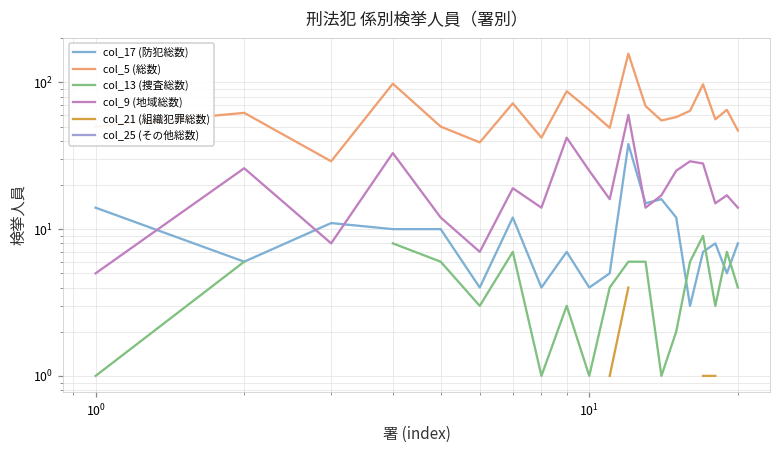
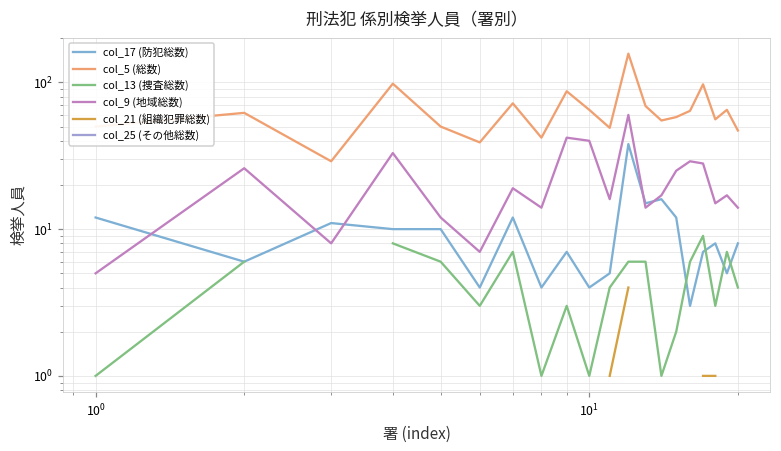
col_17 (防犯総数), 10^0: 14 -> 12
col_9 (地域総数), 10^1: 25 -> 40
